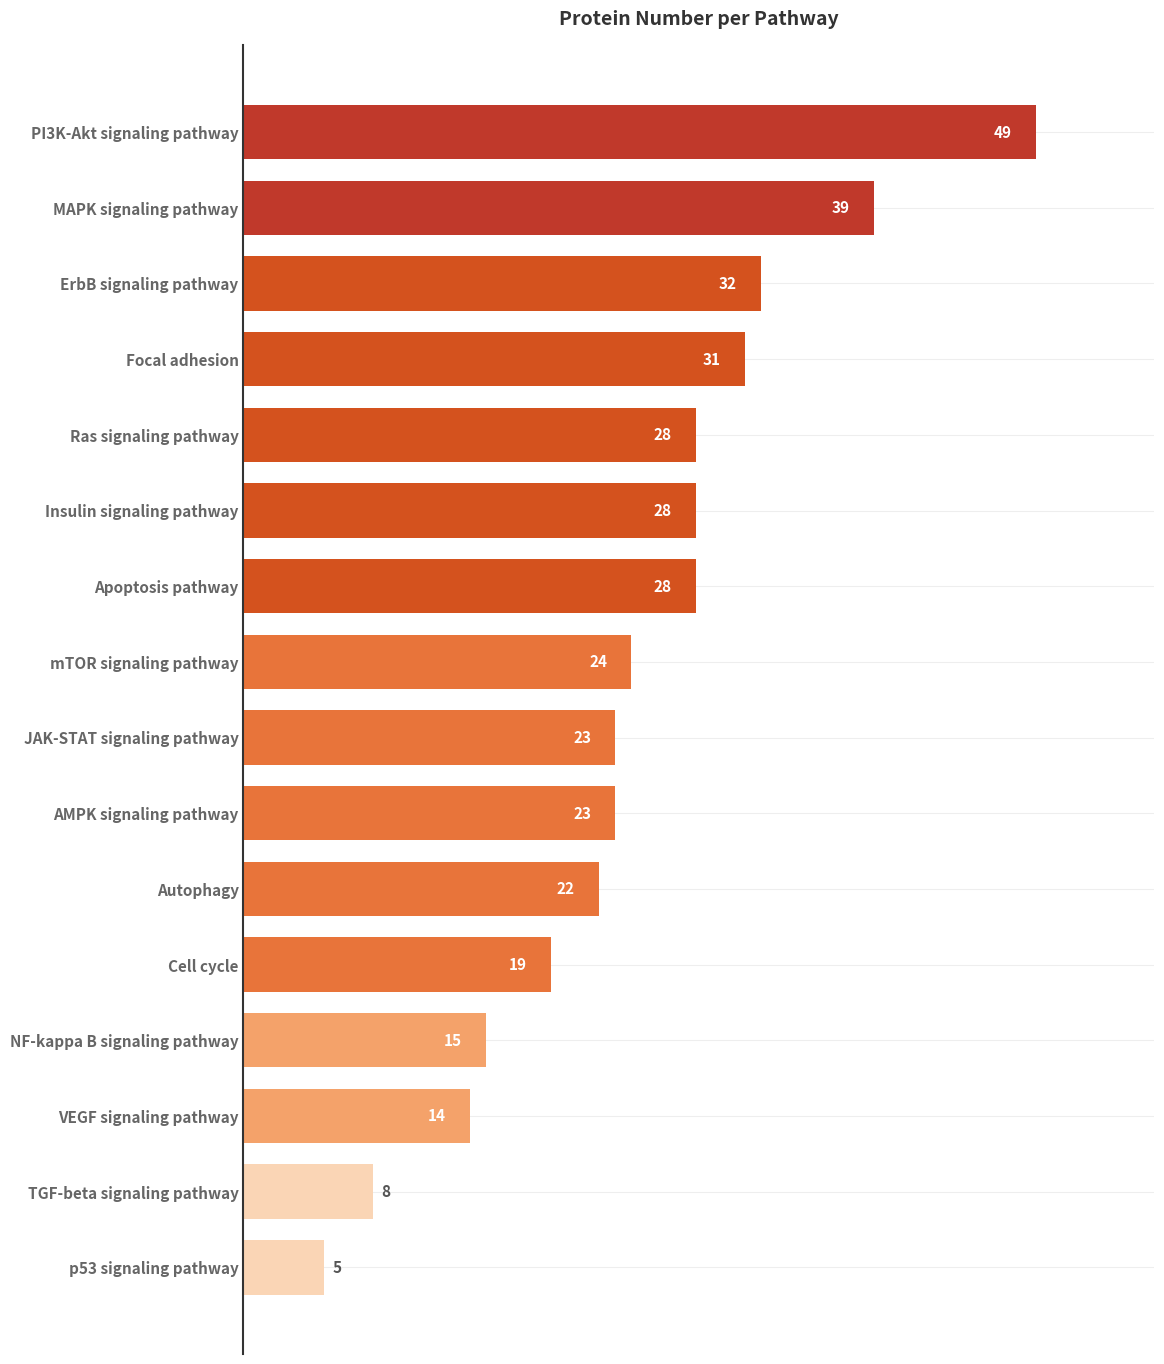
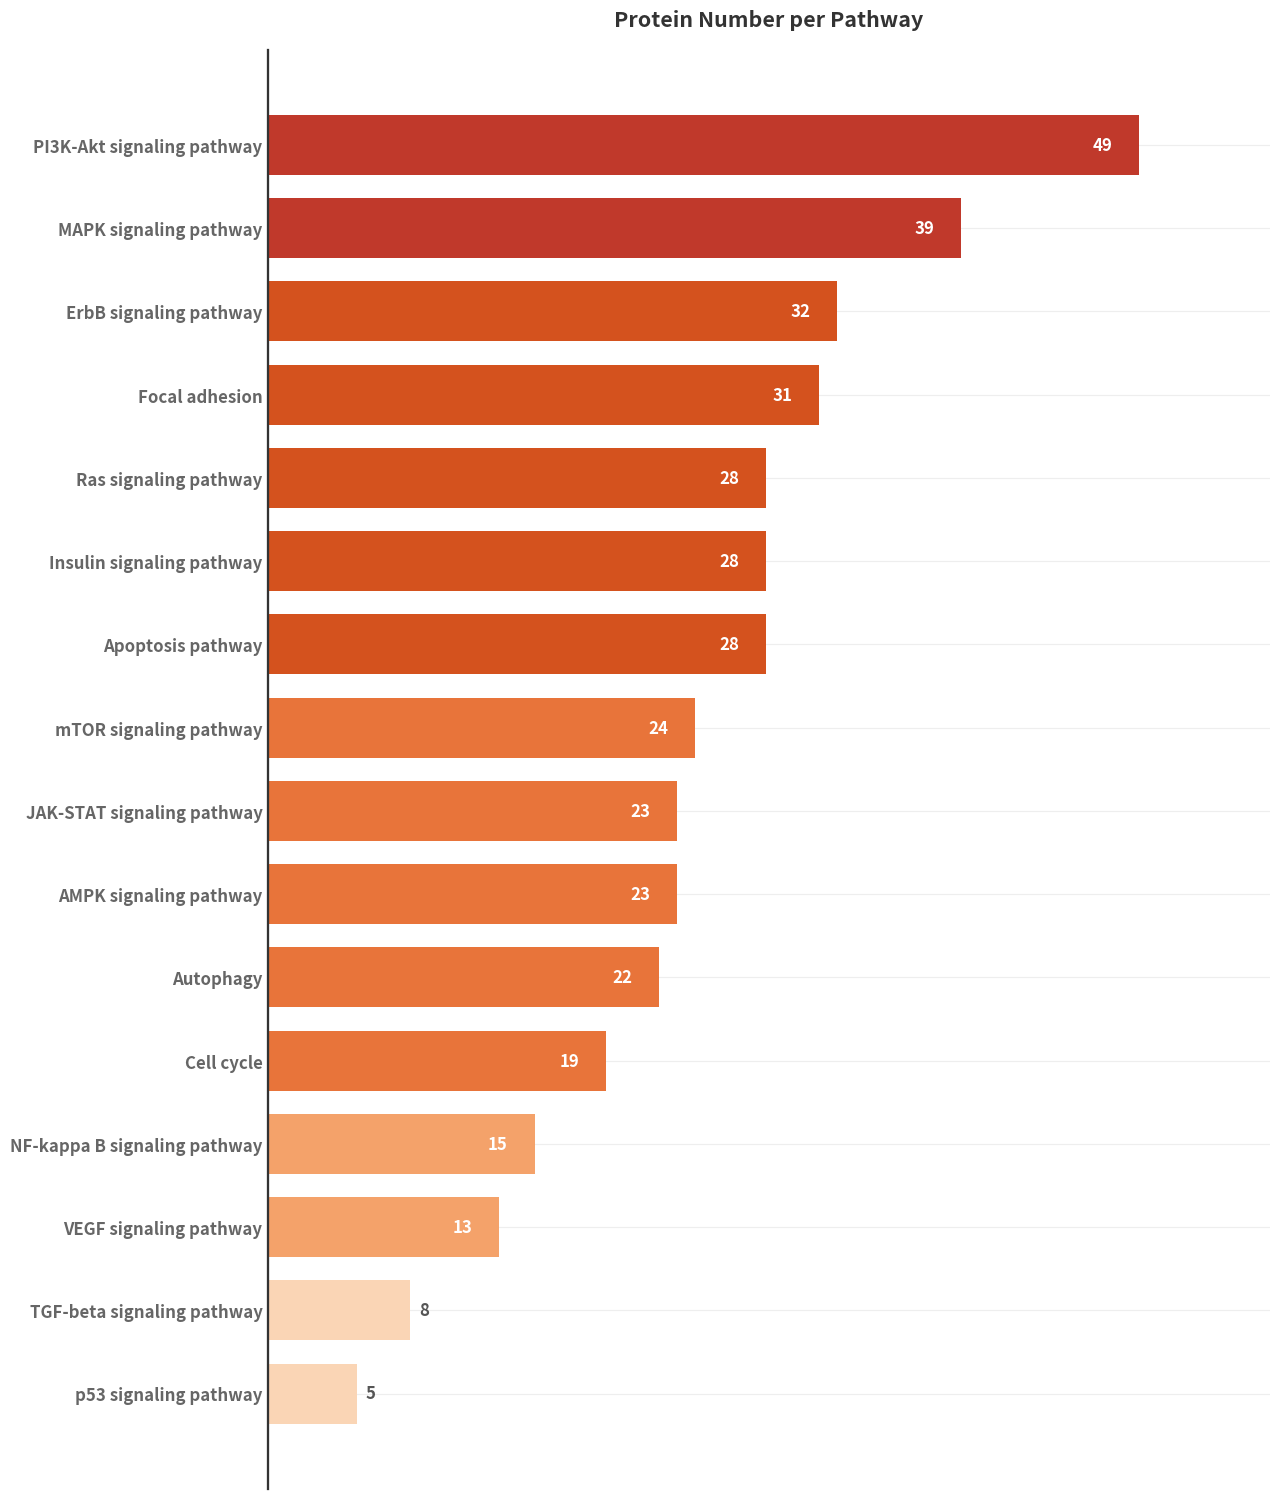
VEGF signaling pathway: 14 -> 13
